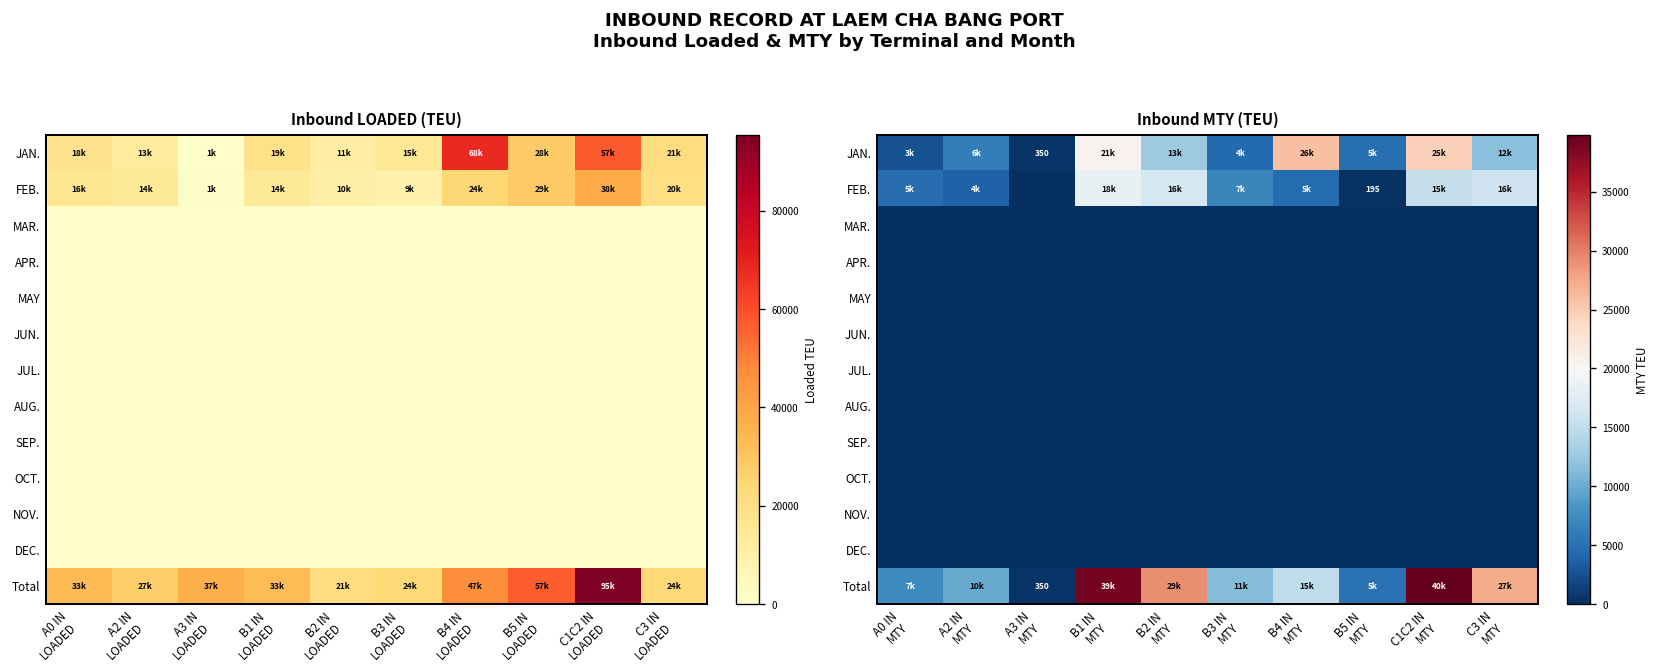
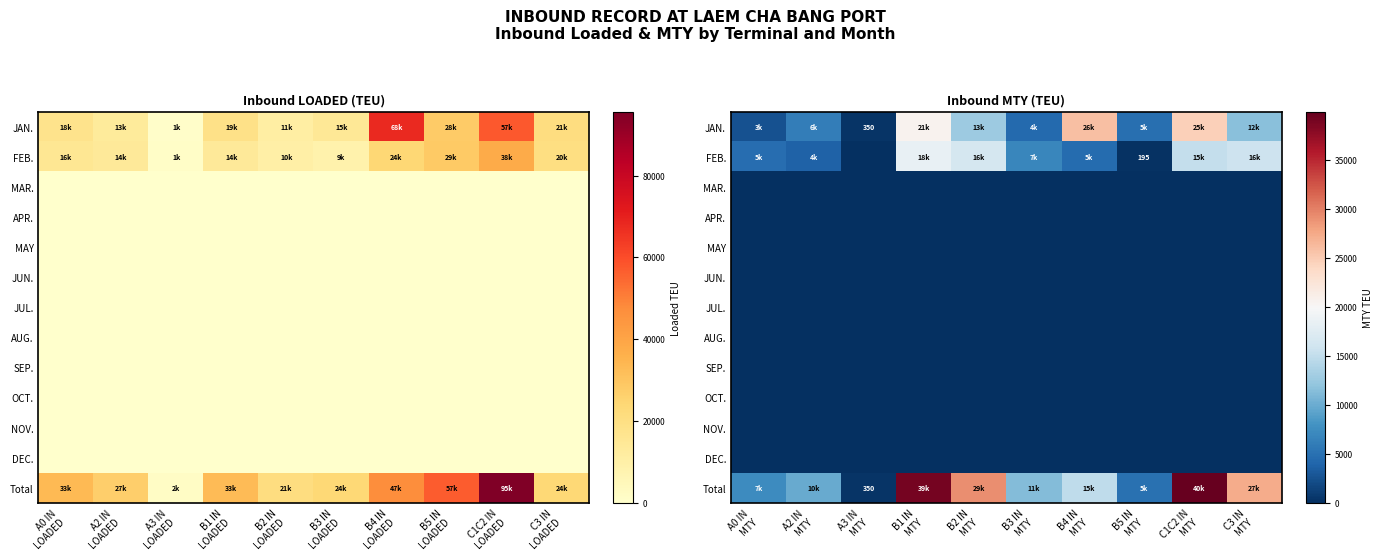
Inbound LOADED (TEU), Total, A3 IN LOADED: 37k -> 2k
